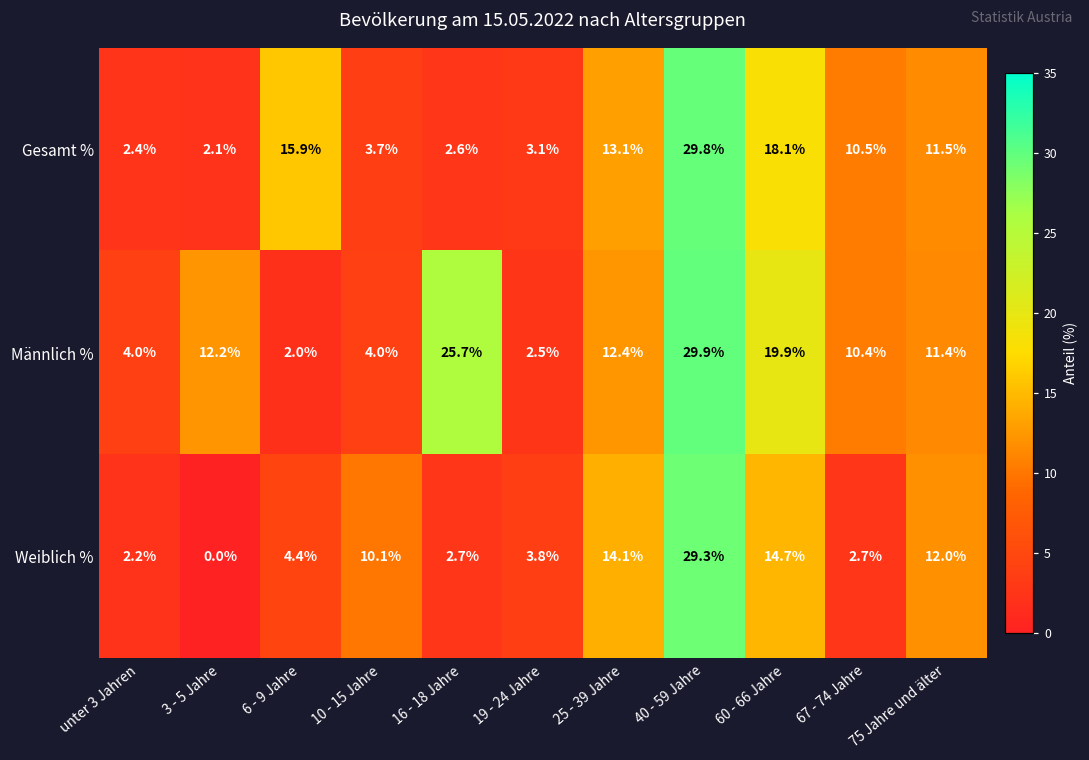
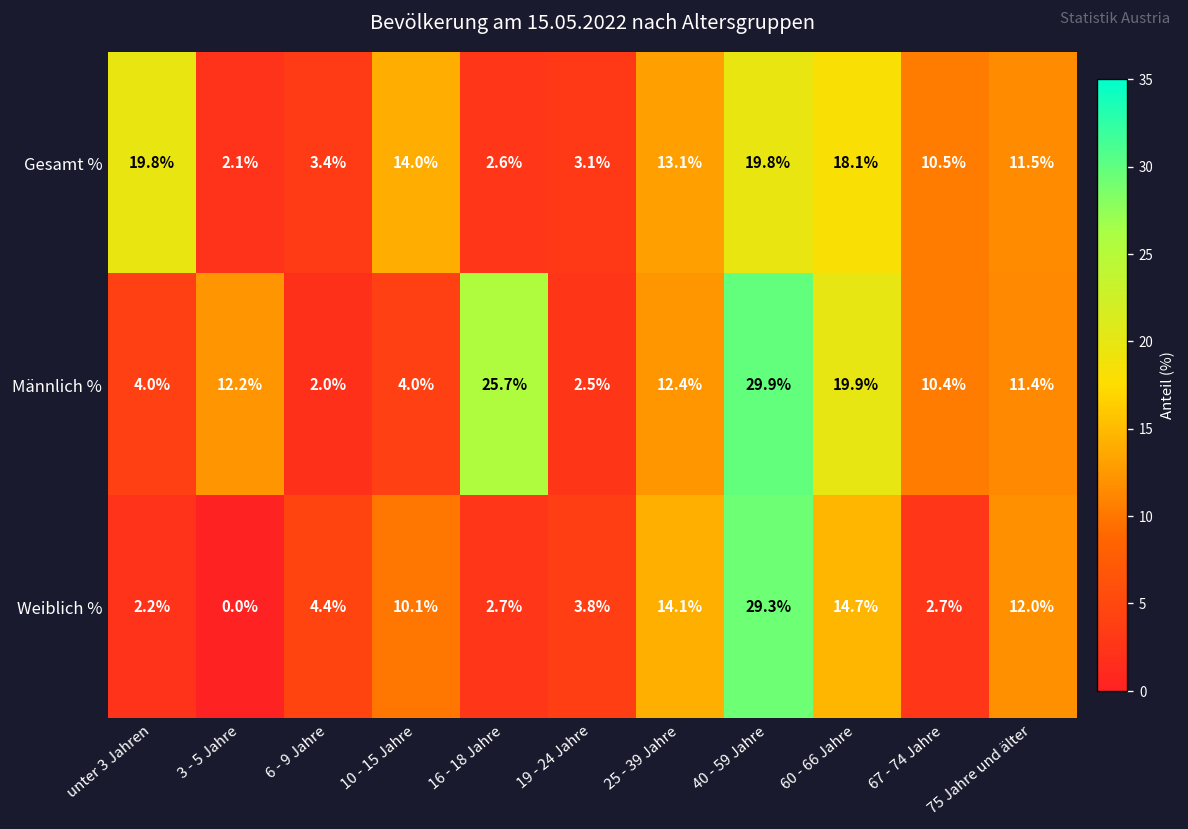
Gesamt %, unter 3 Jahren: 2.4% -> 19.8%
Gesamt %, 6 - 9 Jahre: 15.9% -> 3.4%
Gesamt %, 10 - 15 Jahre: 3.7% -> 14.0%
Gesamt %, 40 - 59 Jahre: 29.8% -> 19.8%
